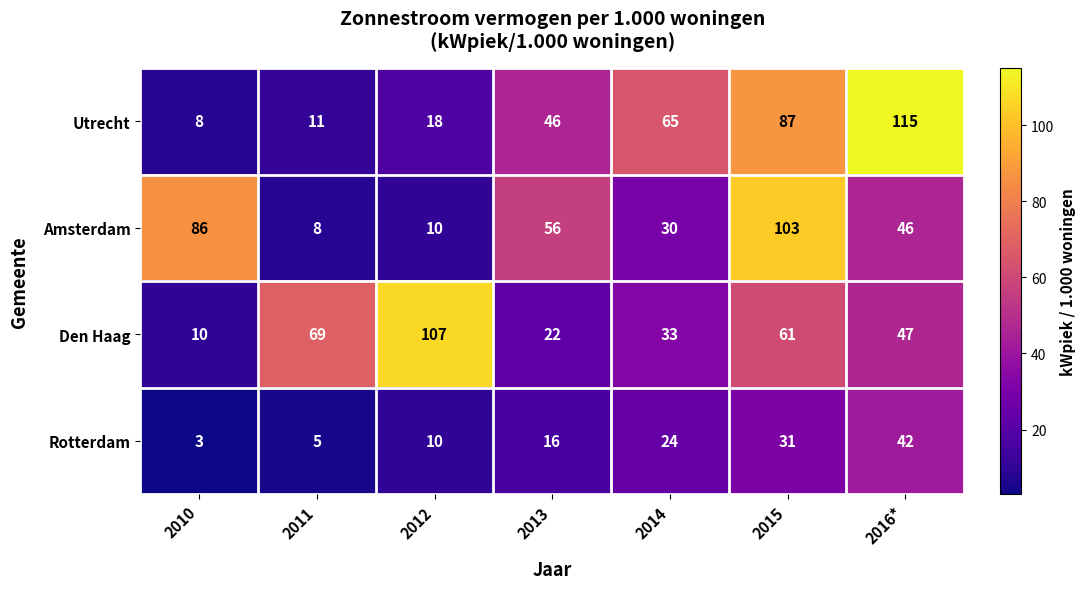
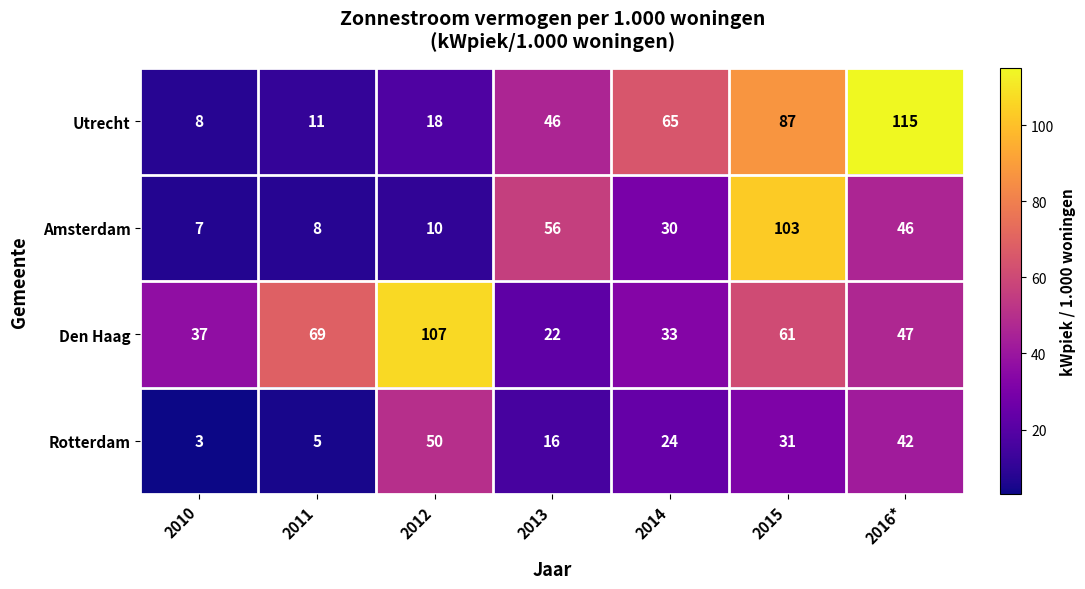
Amsterdam, 2010: 86 -> 7
Den Haag, 2010: 10 -> 37
Rotterdam, 2012: 10 -> 50
